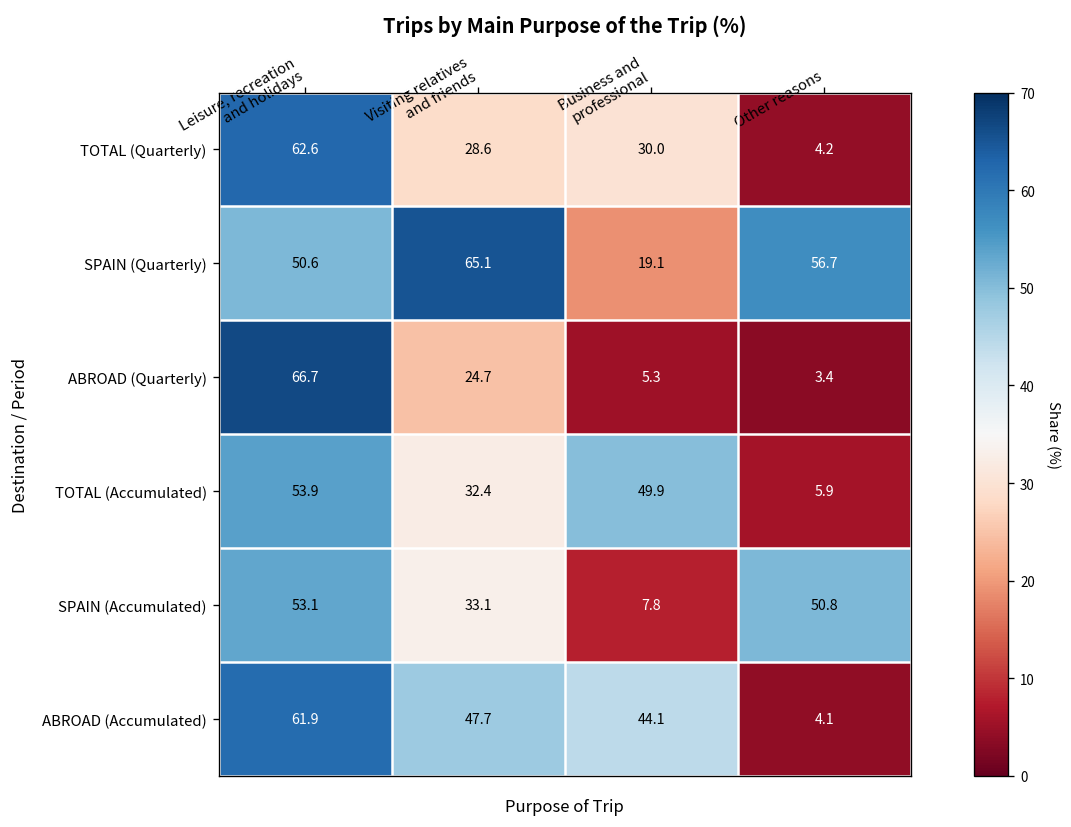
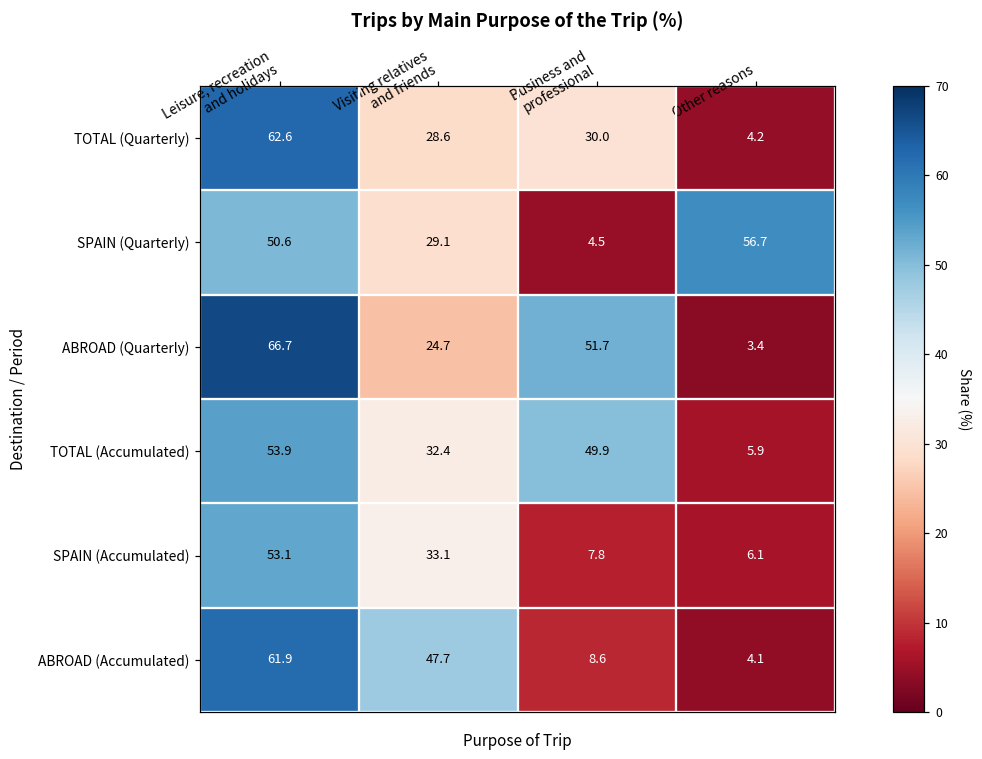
SPAIN (Quarterly), Visiting relatives and friends: 65.1 -> 29.1
SPAIN (Quarterly), Business and professional: 19.1 -> 4.5
ABROAD (Quarterly), Business and professional: 5.3 -> 51.7
SPAIN (Accumulated), Other reasons: 50.8 -> 6.1
ABROAD (Accumulated), Business and professional: 44.1 -> 8.6
